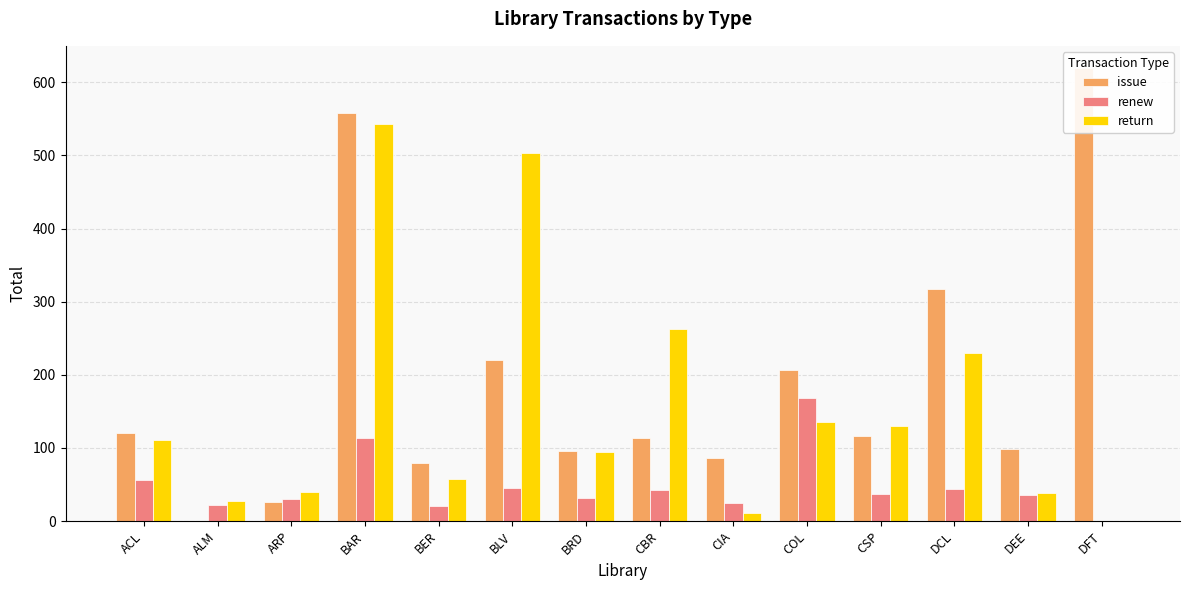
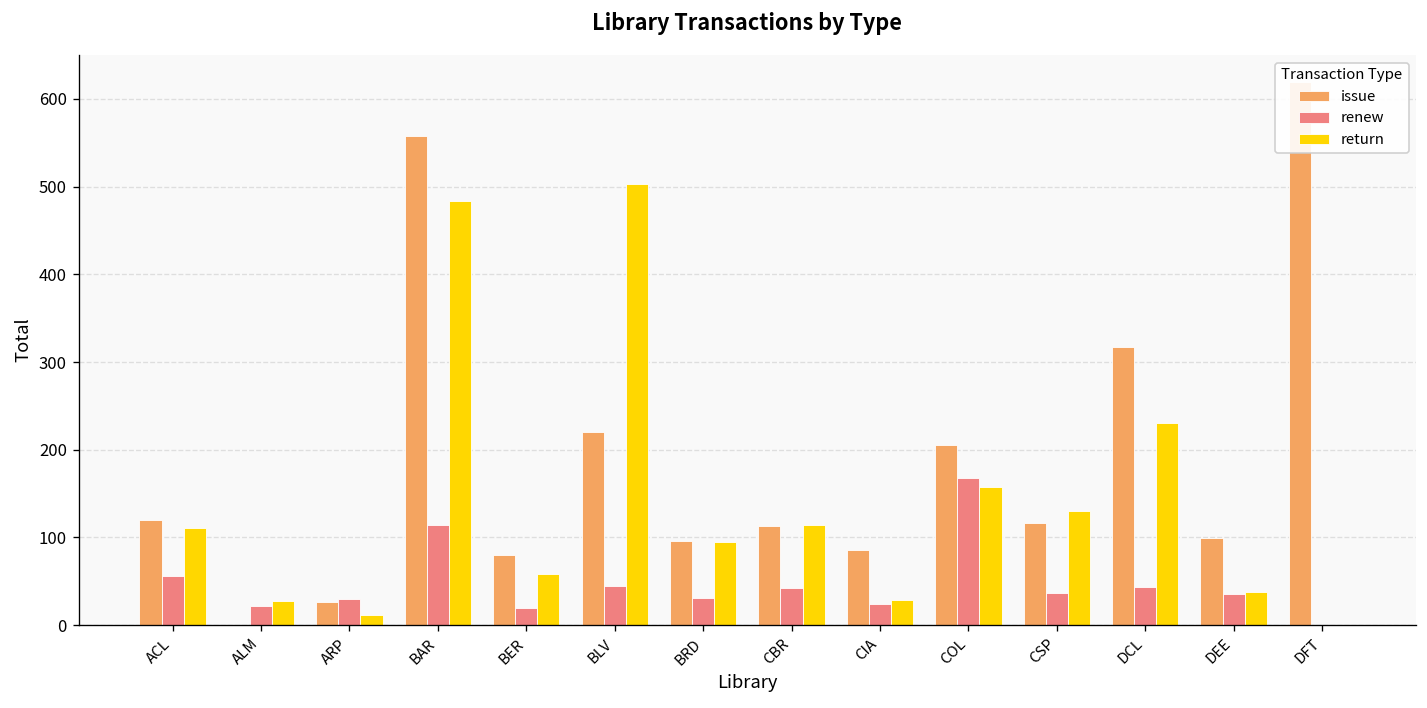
return, ARP: 40 -> 10
return, BAR: 540 -> 480
return, CBR: 260 -> 110
return, CIA: 10 -> 30
return, COL: 140 -> 160
